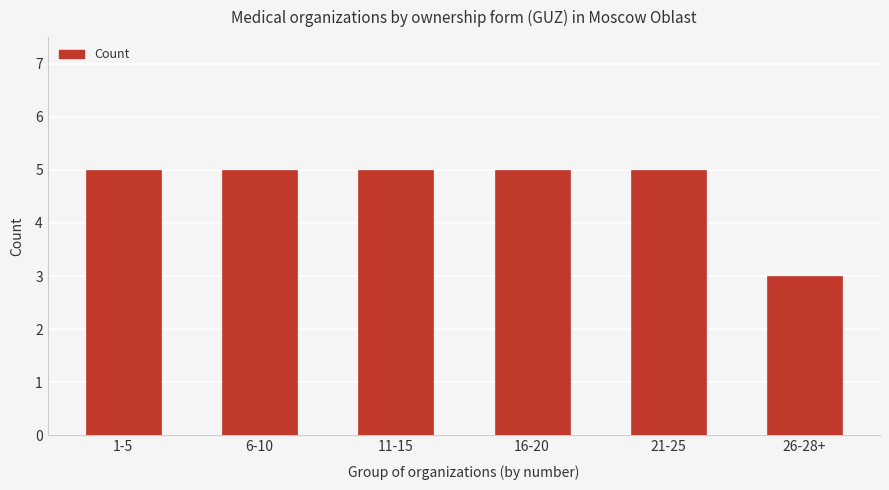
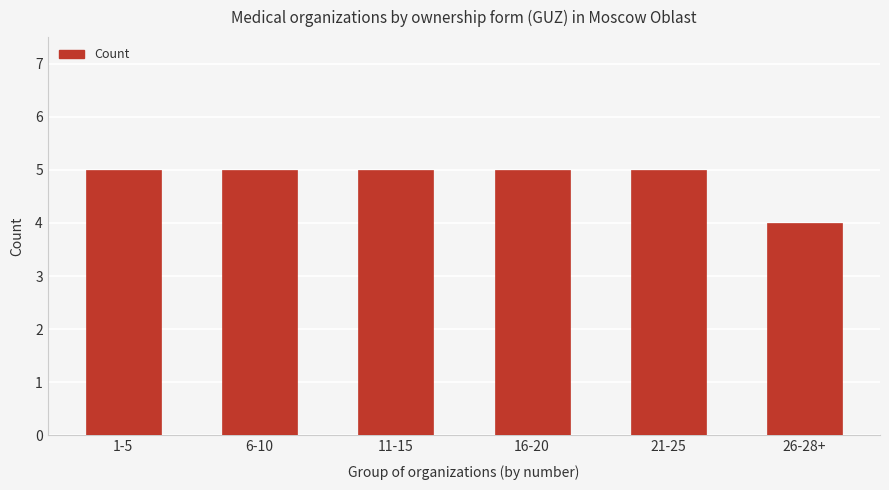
26-28+: 3 -> 4
